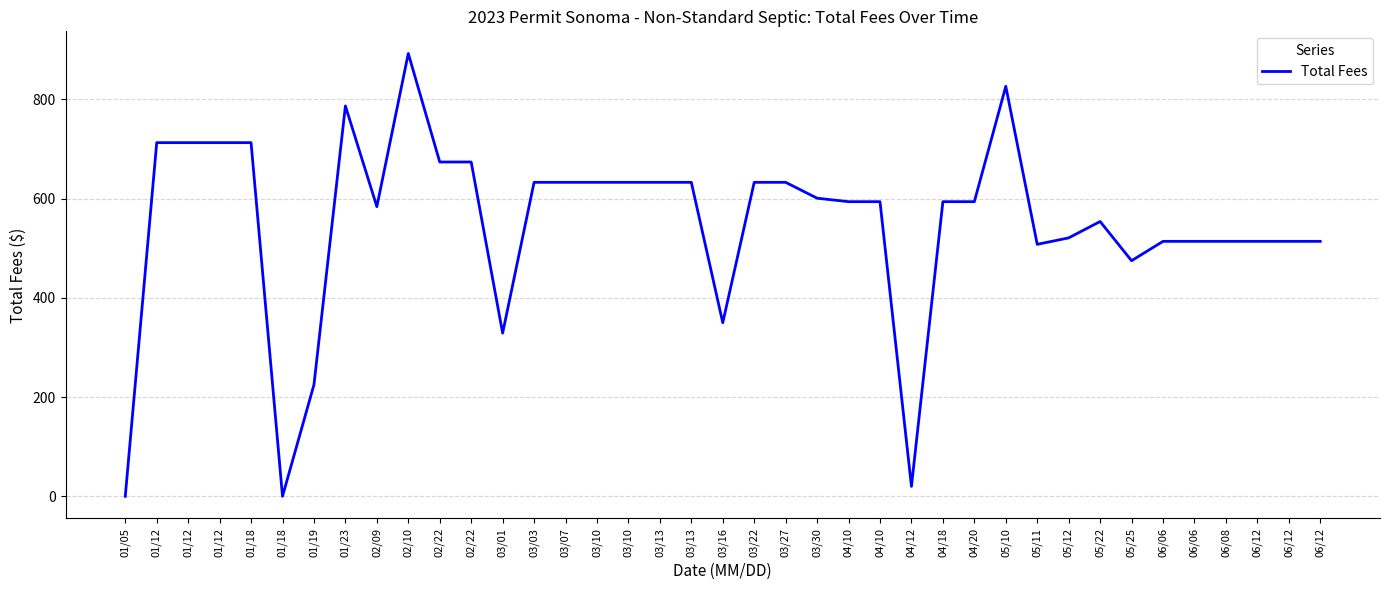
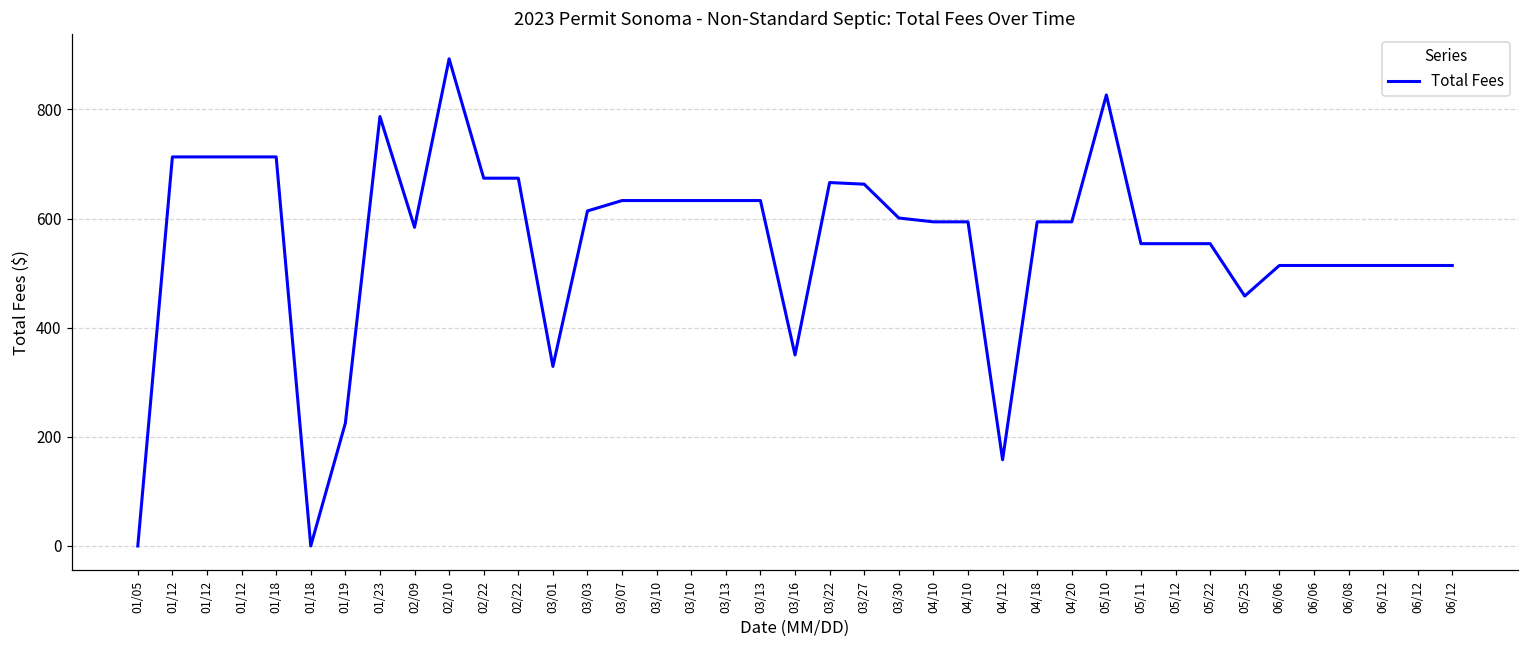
03/03: 630 -> 610
03/22: 630 -> 670
03/27: 630 -> 660
04/12: 20 -> 160
05/11: 510 -> 550
05/12: 520 -> 550
05/25: 480 -> 460
